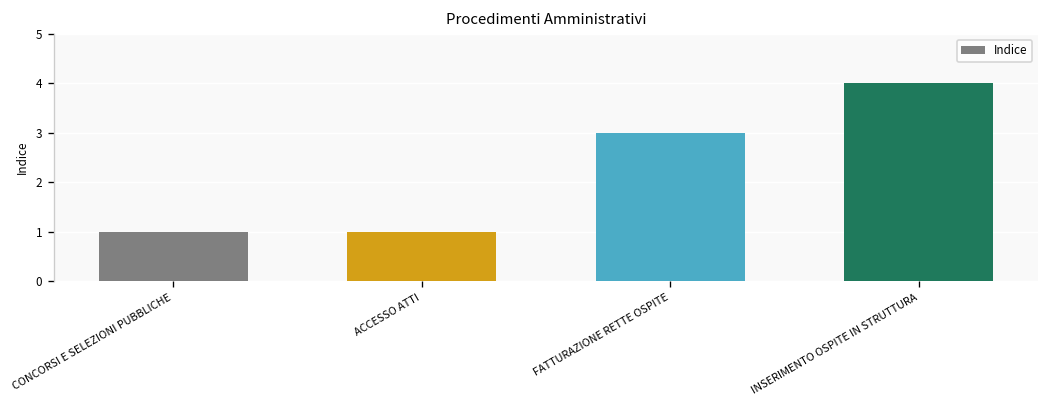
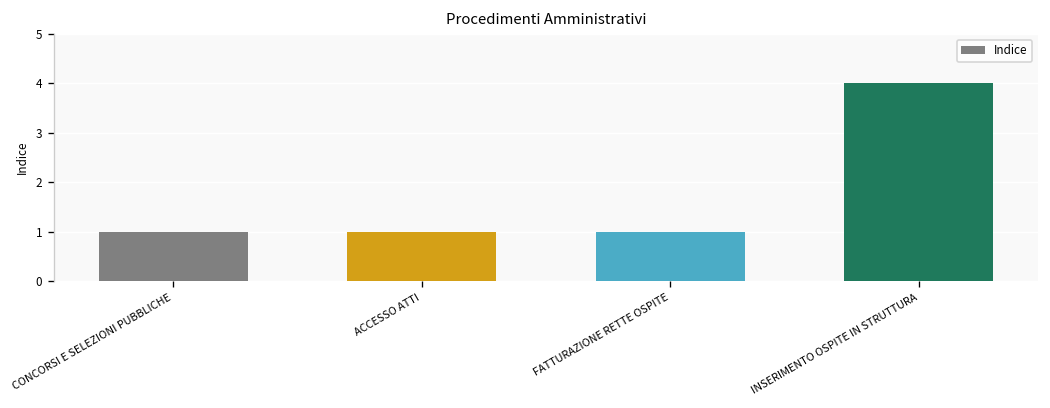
FATTURAZIONE RETTE OSPITE: 3 -> 1
